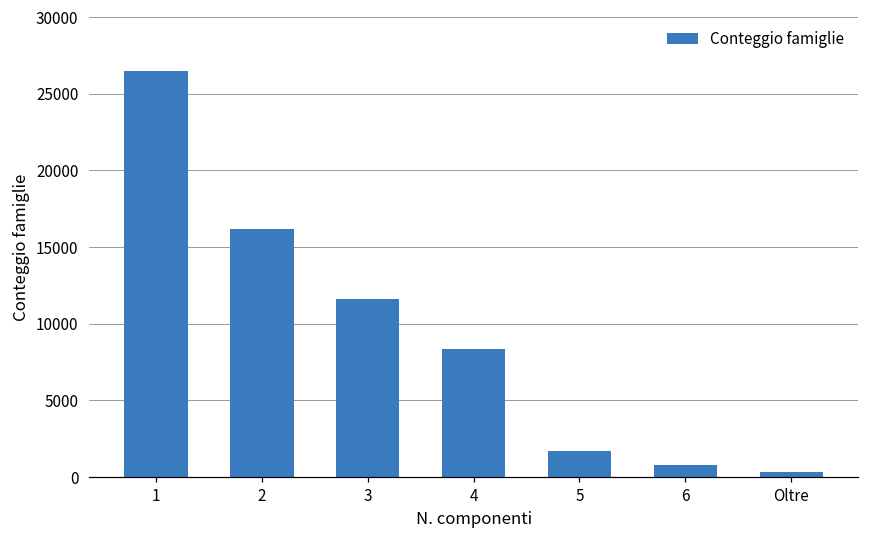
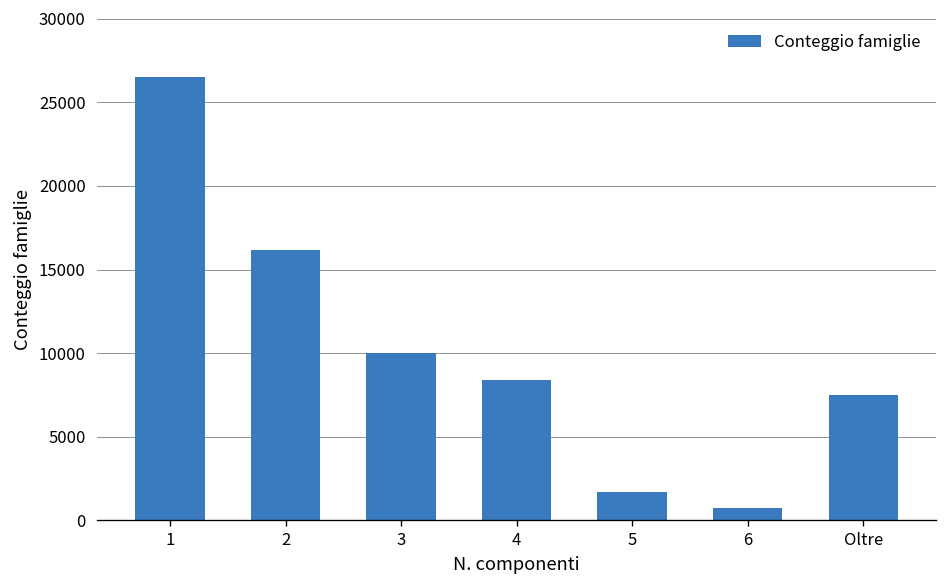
3: 11600 -> 10000
Oltre: 300 -> 7500
